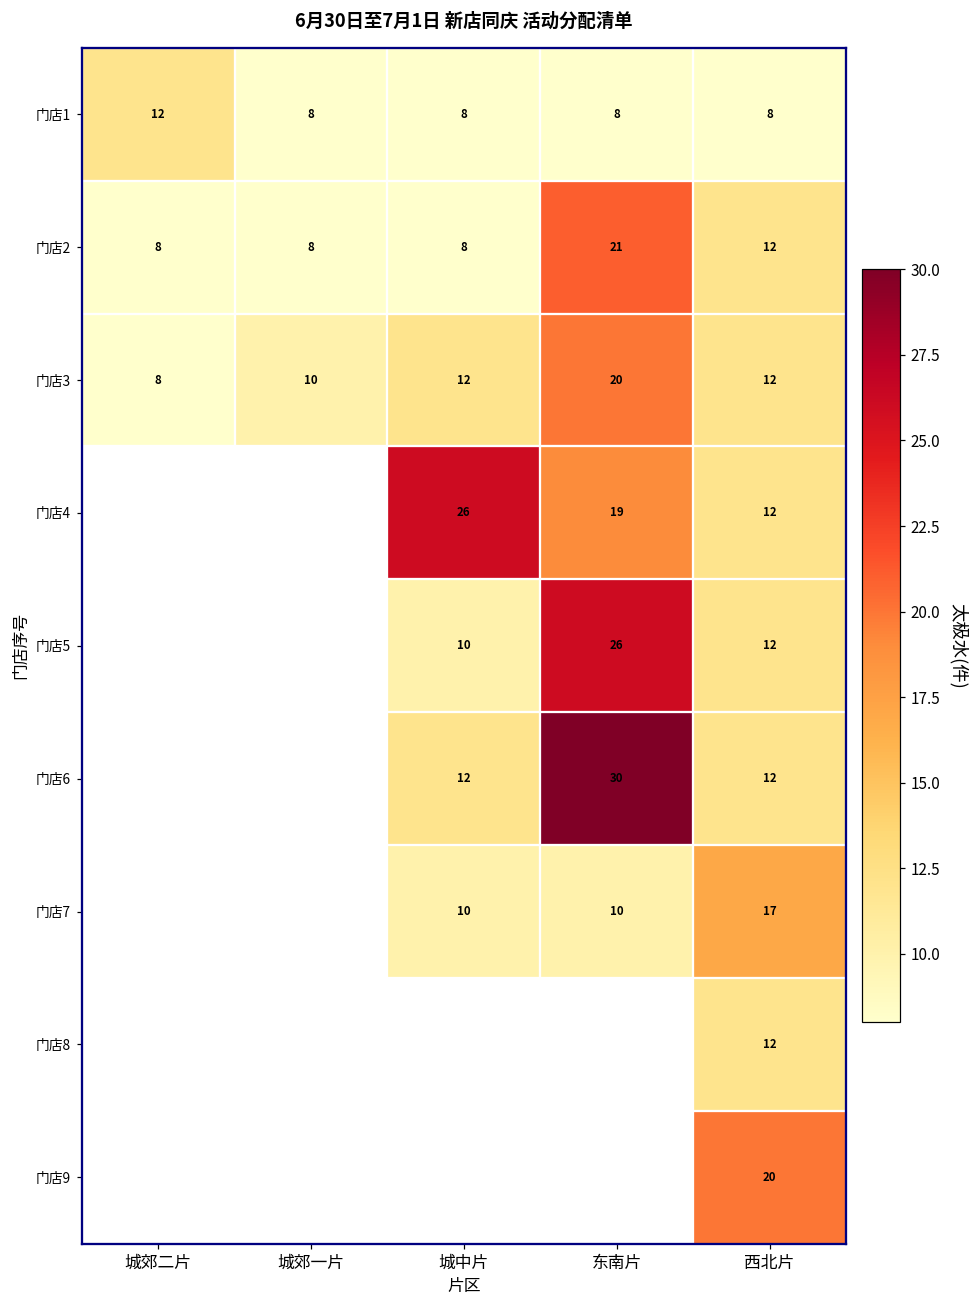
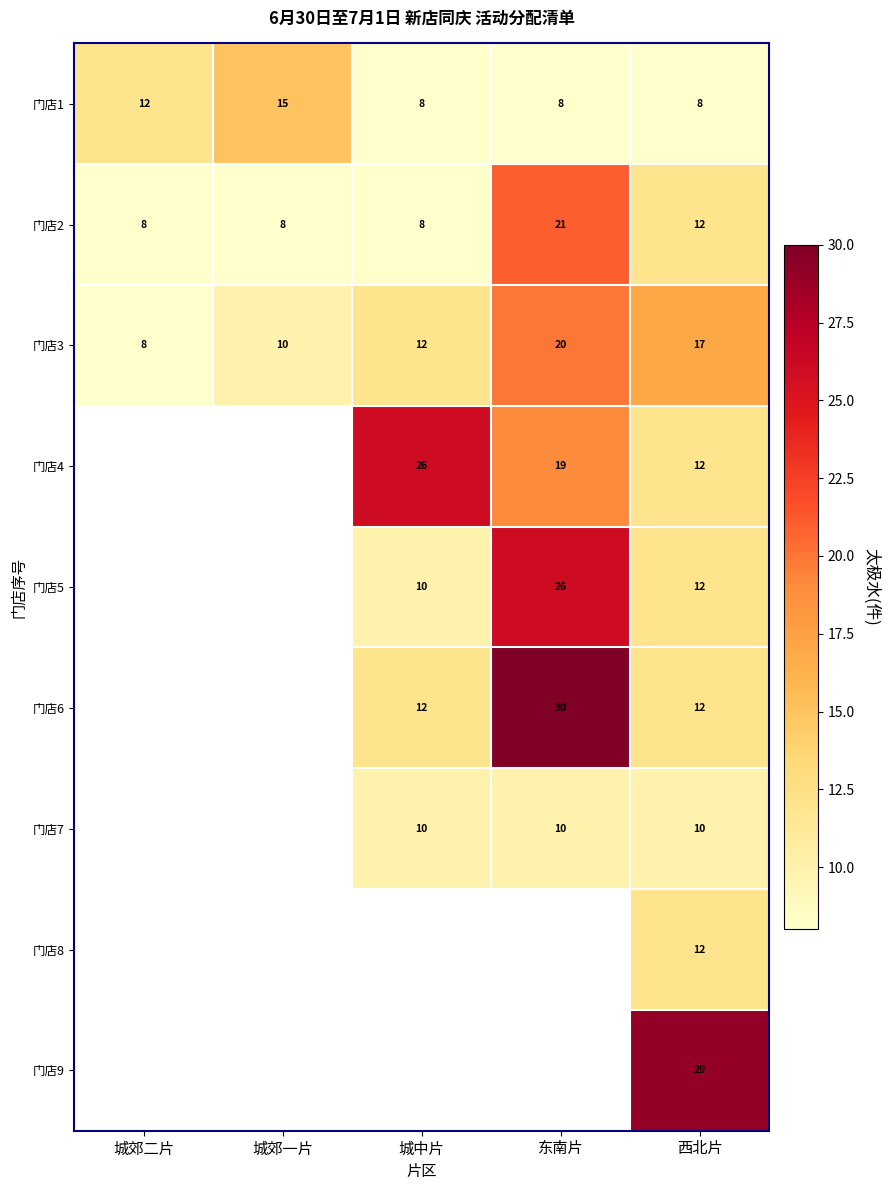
门店1, 城郊一片: 8 -> 15
门店3, 西北片: 12 -> 17
门店7, 西北片: 17 -> 10
门店9, 西北片: 20 -> 29
